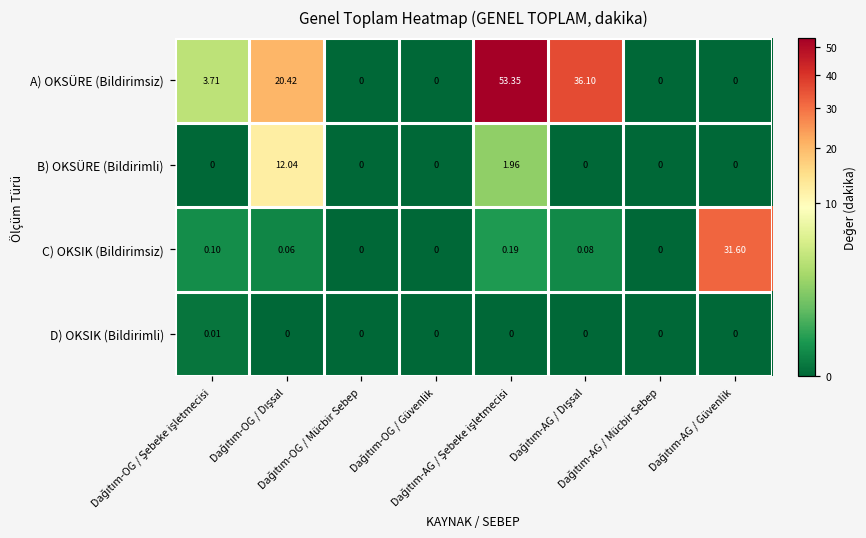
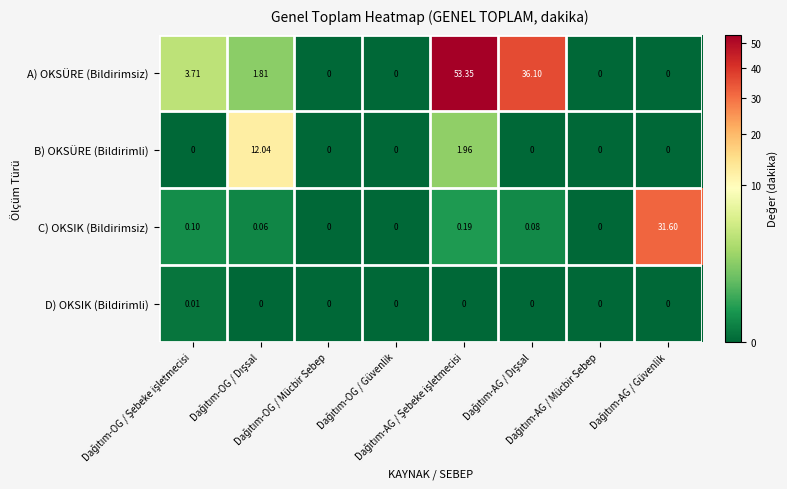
A) OKSÜRE (Bildirimsiz), Dağıtım-OG / Dışsal: 20.42 -> 1.81
